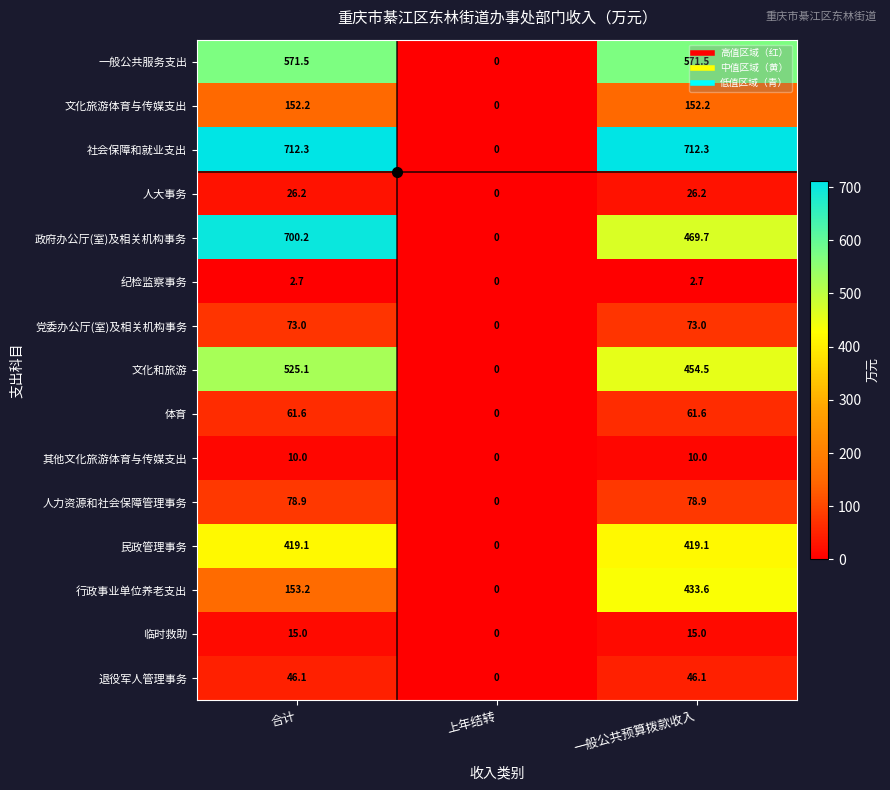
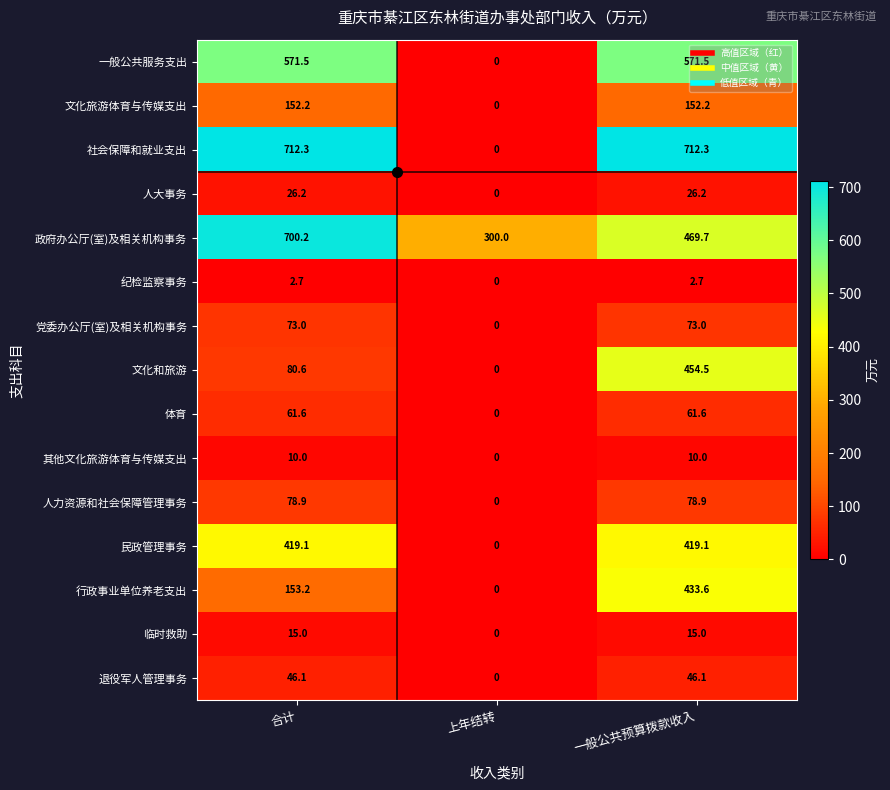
政府办公厅(室)及相关机构事务, 上年结转: 0 -> 300.0
文化和旅游, 合计: 525.1 -> 80.6
